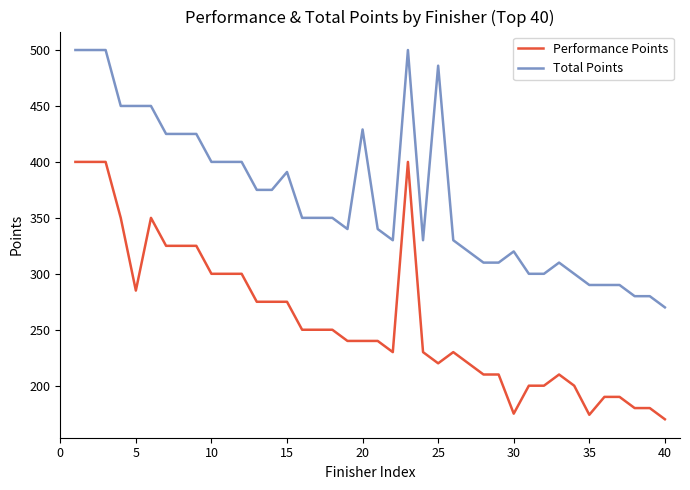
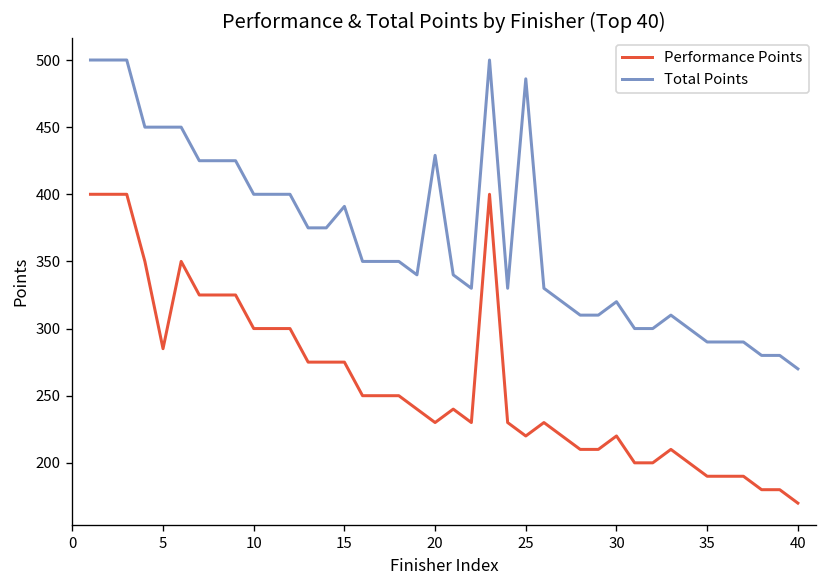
Performance Points, 20: 240 -> 230
Performance Points, 30: 175 -> 220
Performance Points, 35: 174 -> 190
